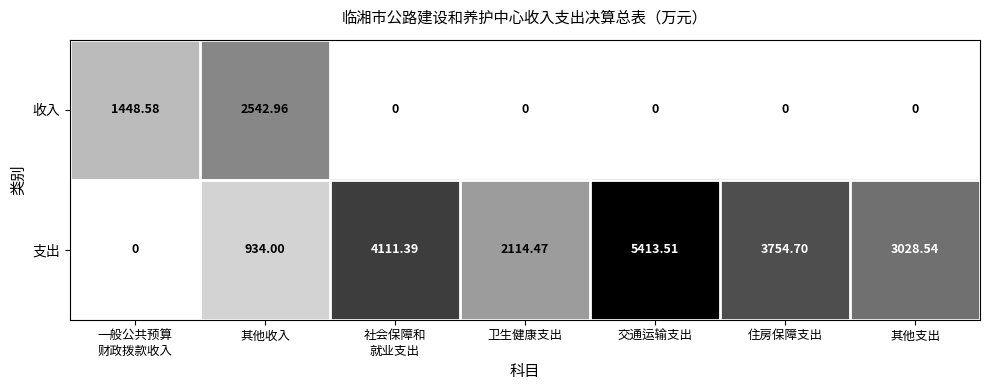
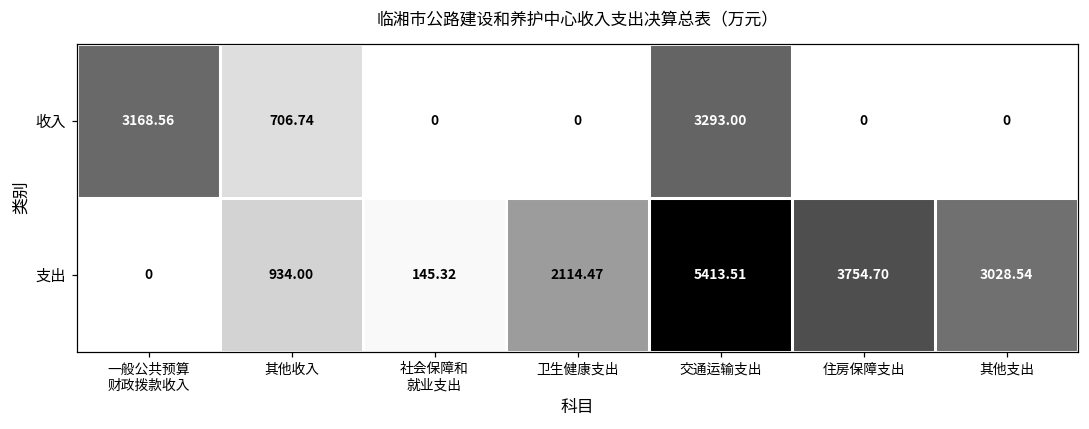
收入, 一般公共预算 财政拨款收入: 1448.58 -> 3168.56
收入, 其他收入: 2542.96 -> 706.74
收入, 交通运输支出: 0 -> 3293.00
支出, 社会保障和 就业支出: 4111.39 -> 145.32
